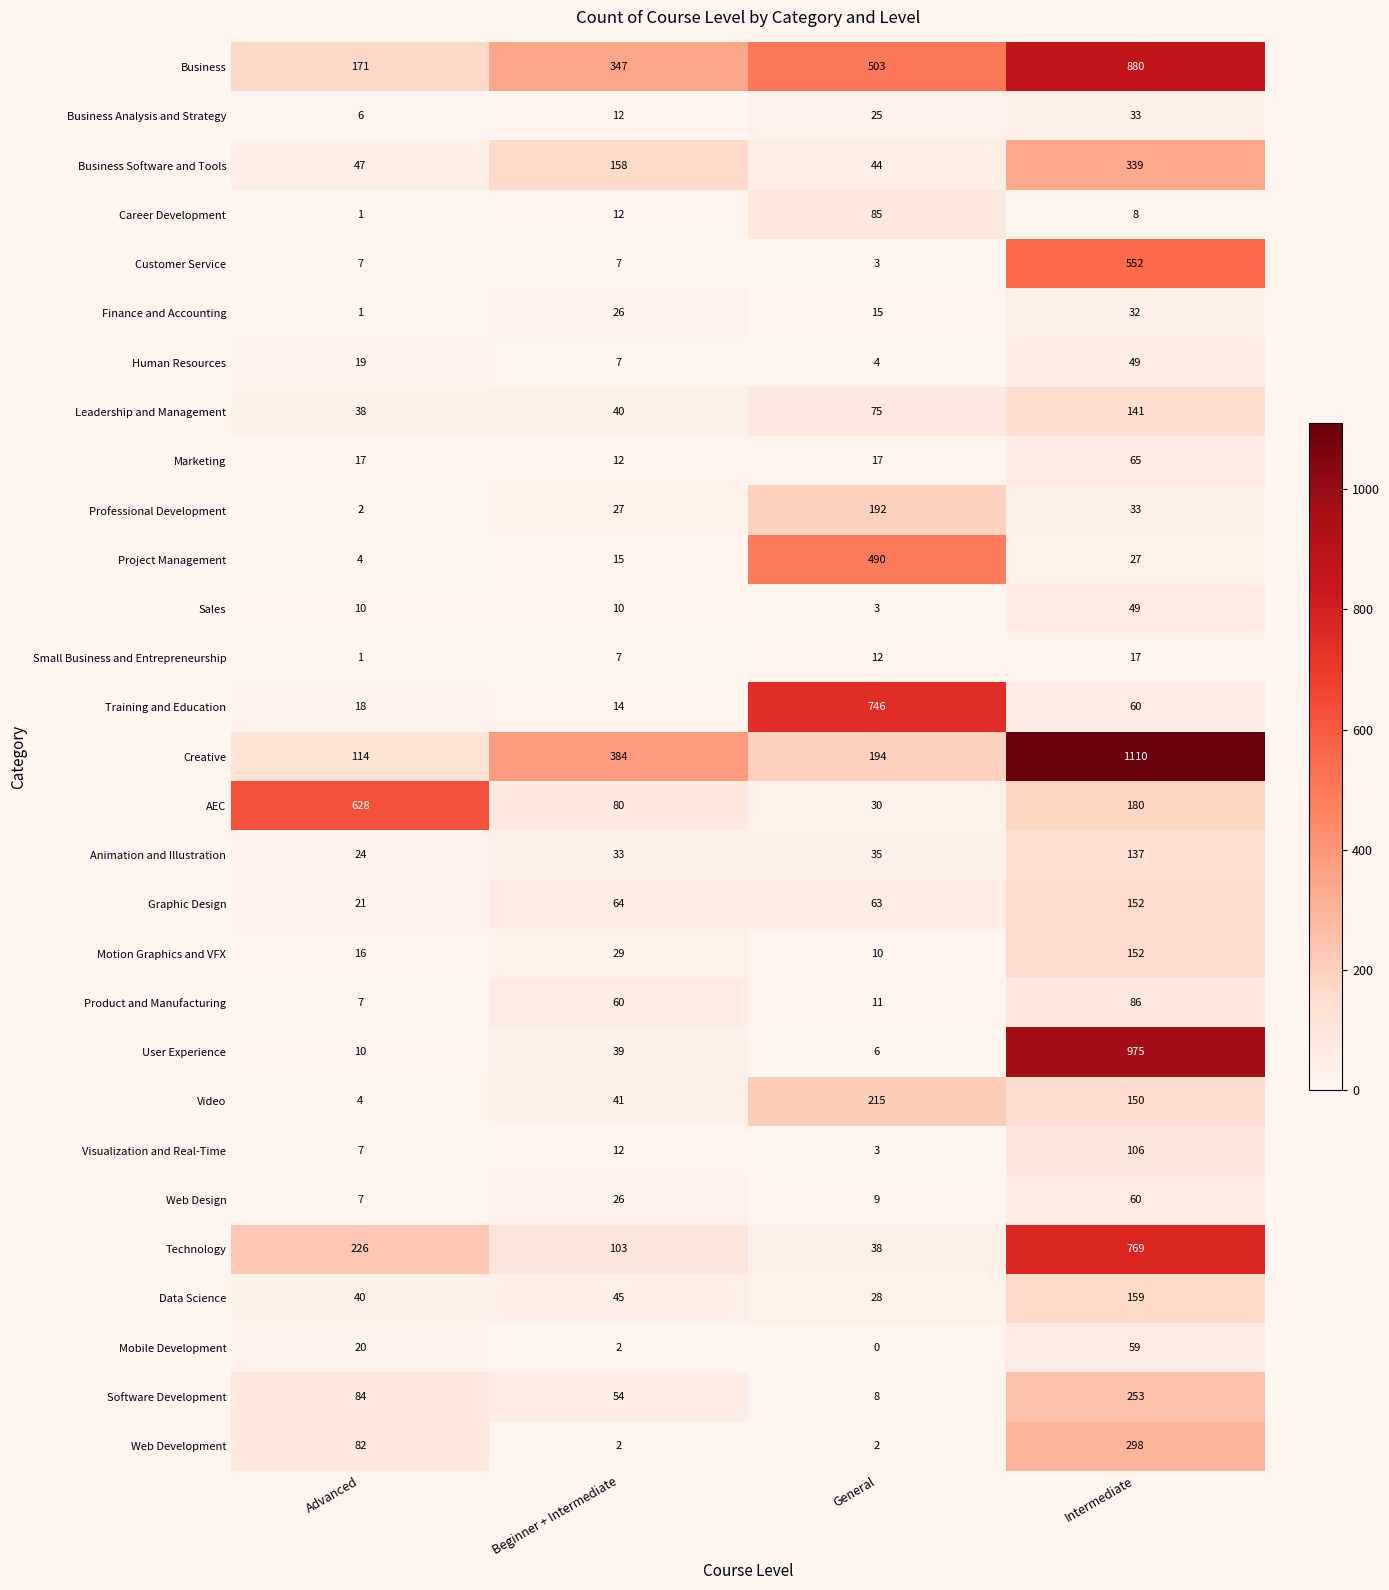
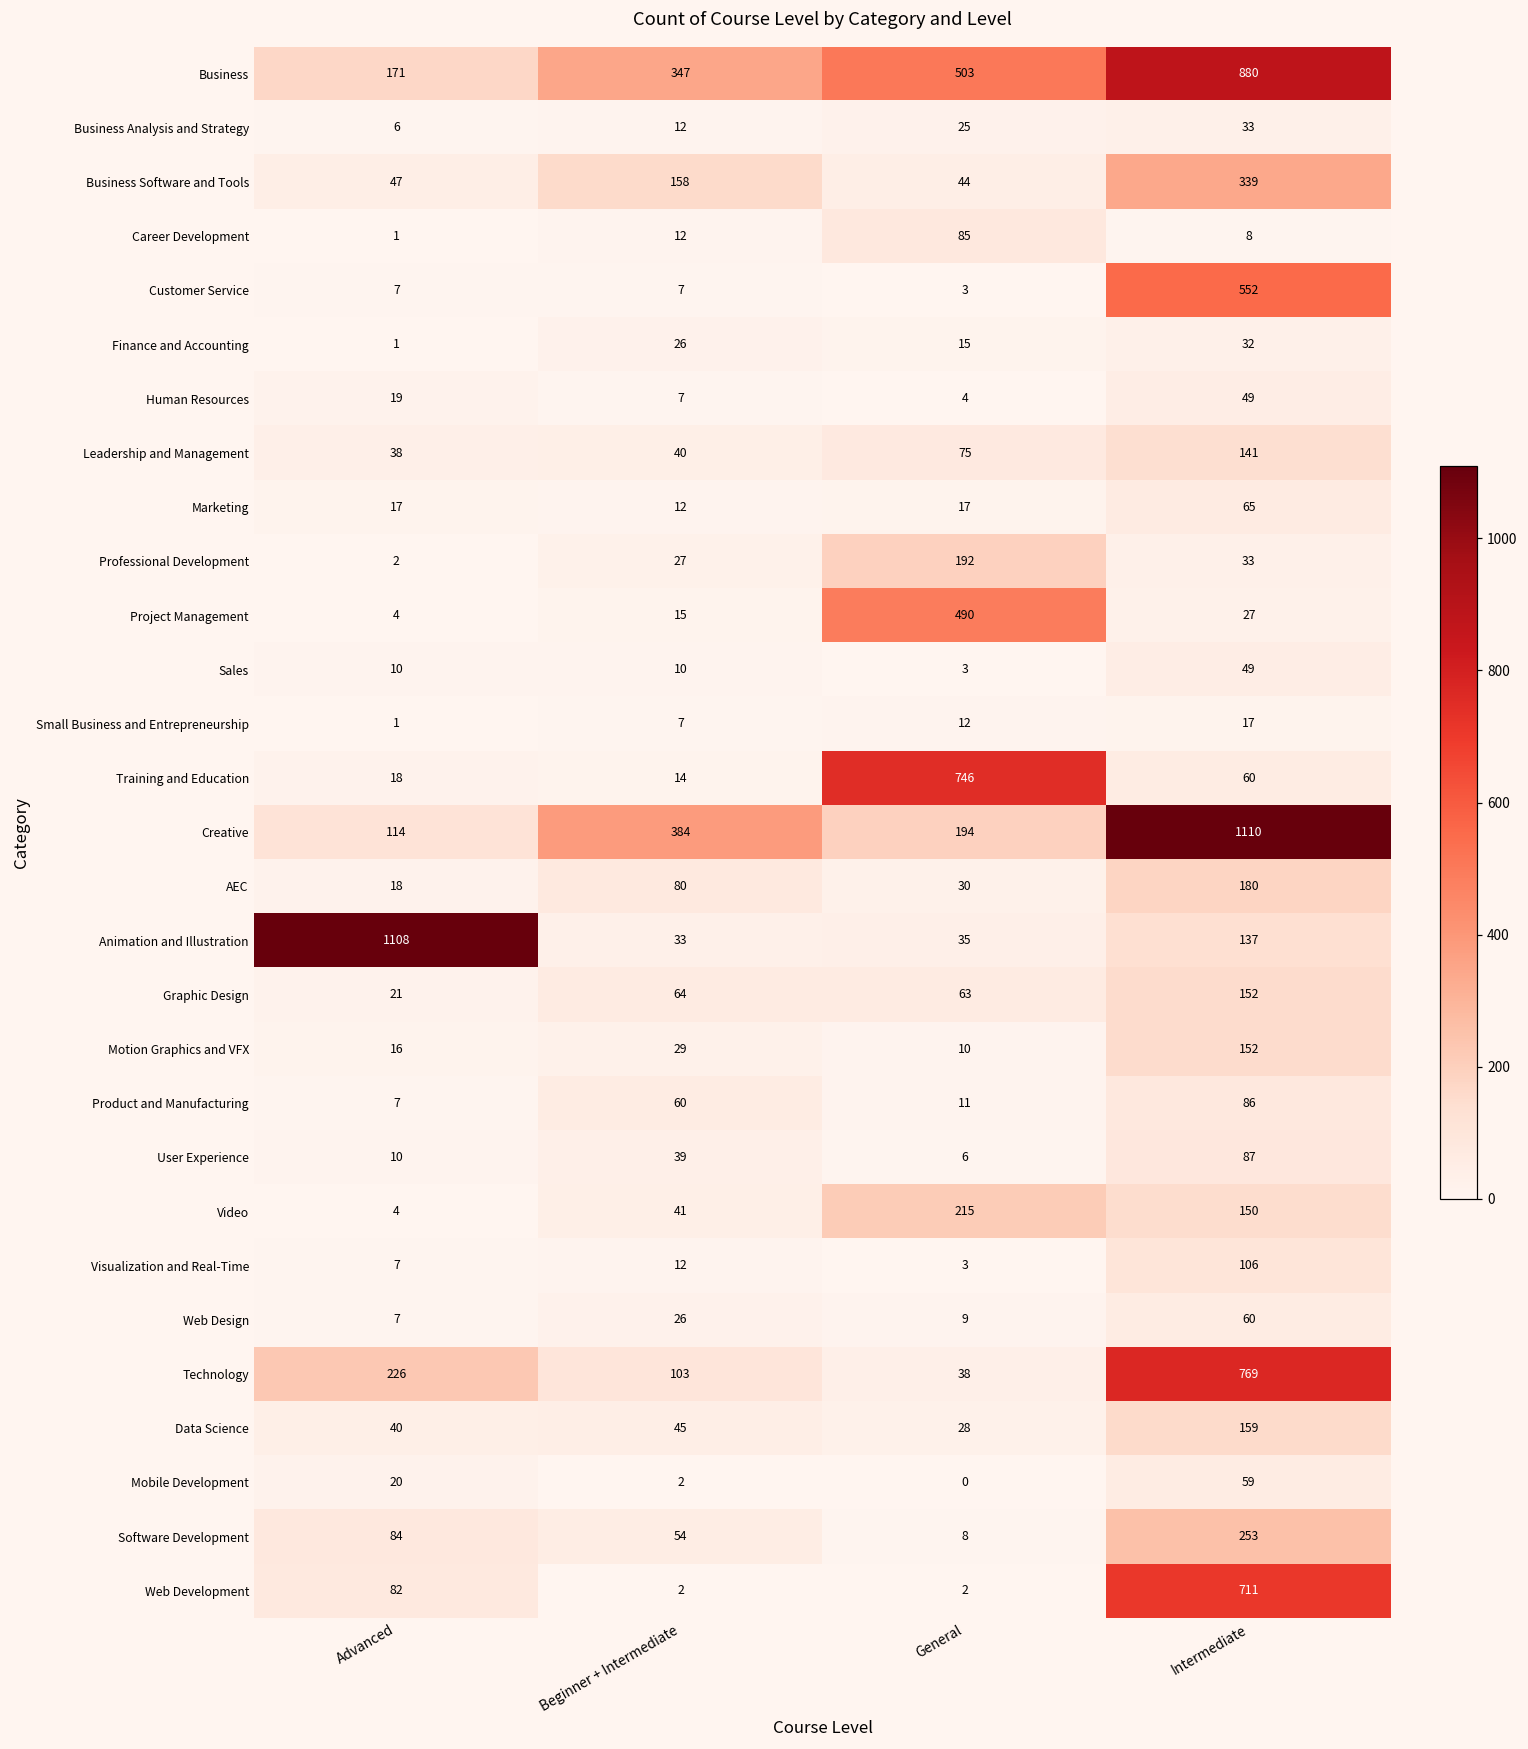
AEC, Advanced: 628 -> 18
Animation and Illustration, Advanced: 24 -> 1108
User Experience, Intermediate: 975 -> 87
Web Development, Intermediate: 298 -> 711
